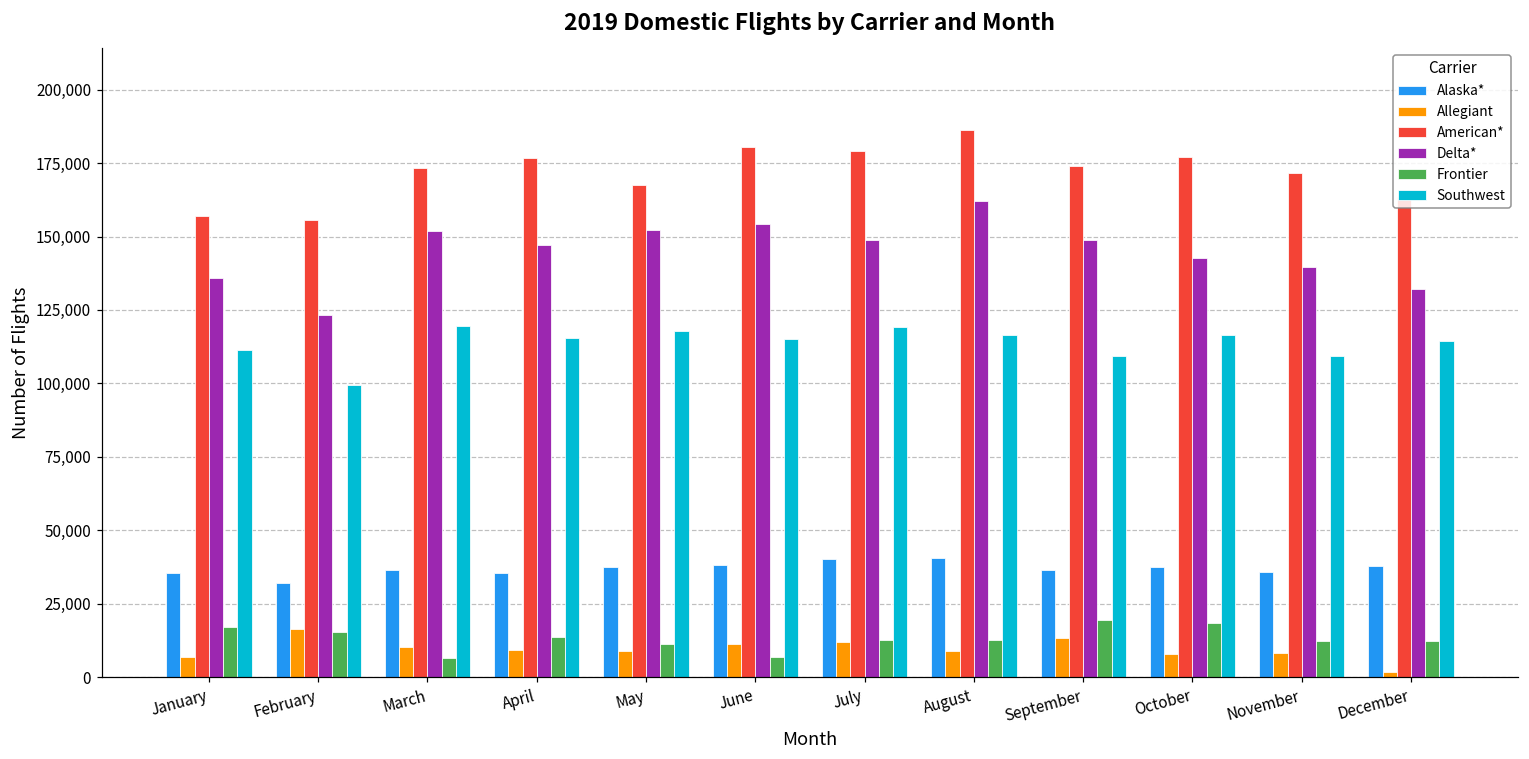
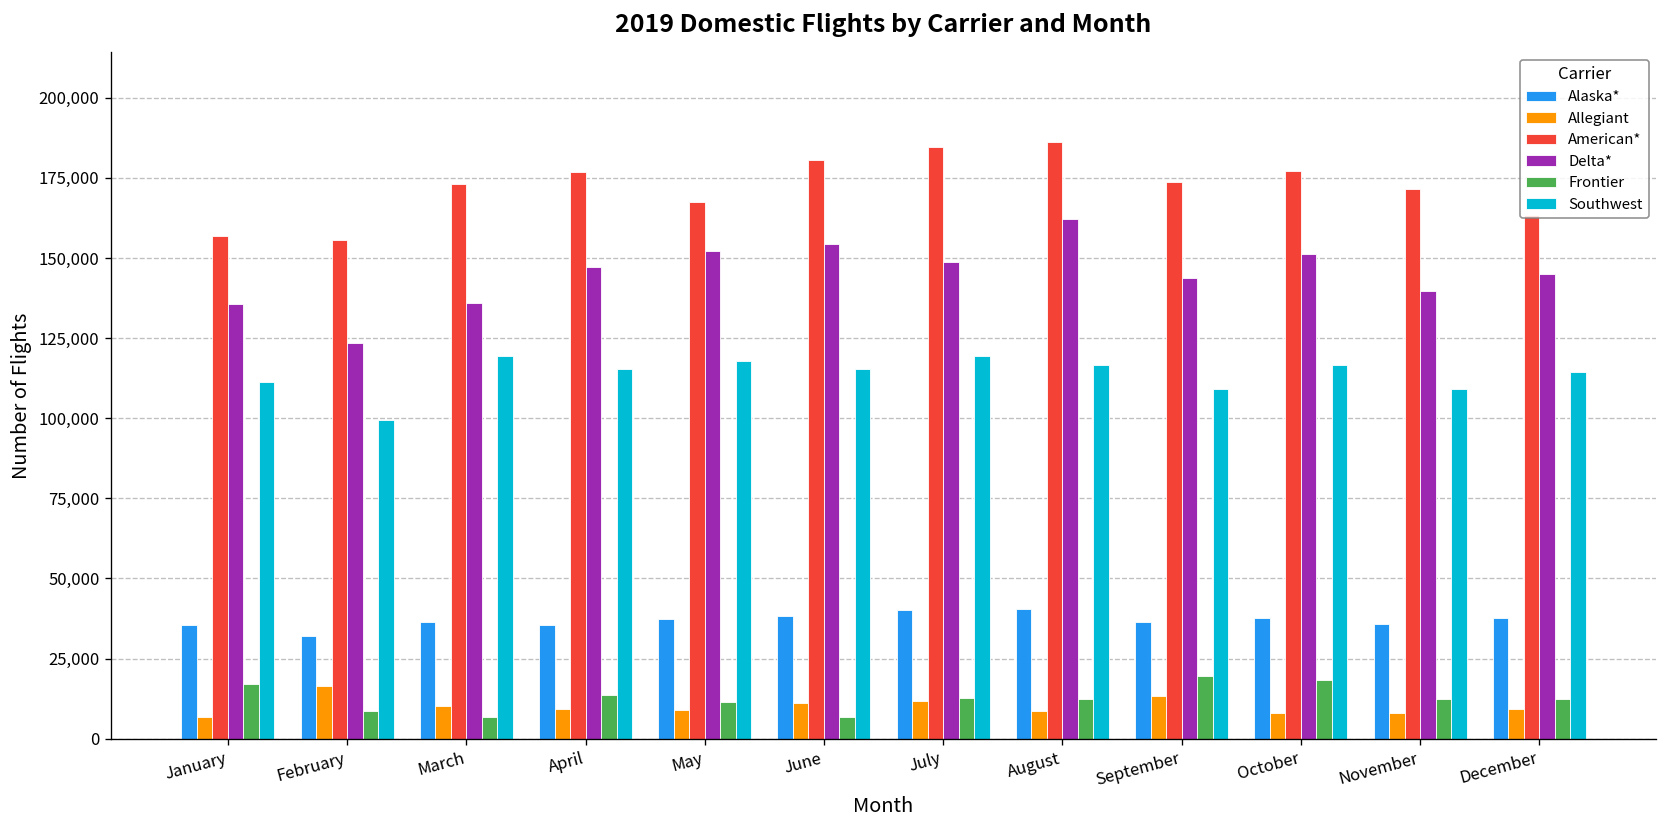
Frontier, February: 15,000 -> 9,000
Delta*, March: 152,000 -> 136,000
American*, July: 179,000 -> 185,000
Delta*, September: 149,000 -> 144,000
Delta*, October: 143,000 -> 151,000
Allegiant, December: 2,000 -> 9,000
Delta*, December: 132,000 -> 145,000
